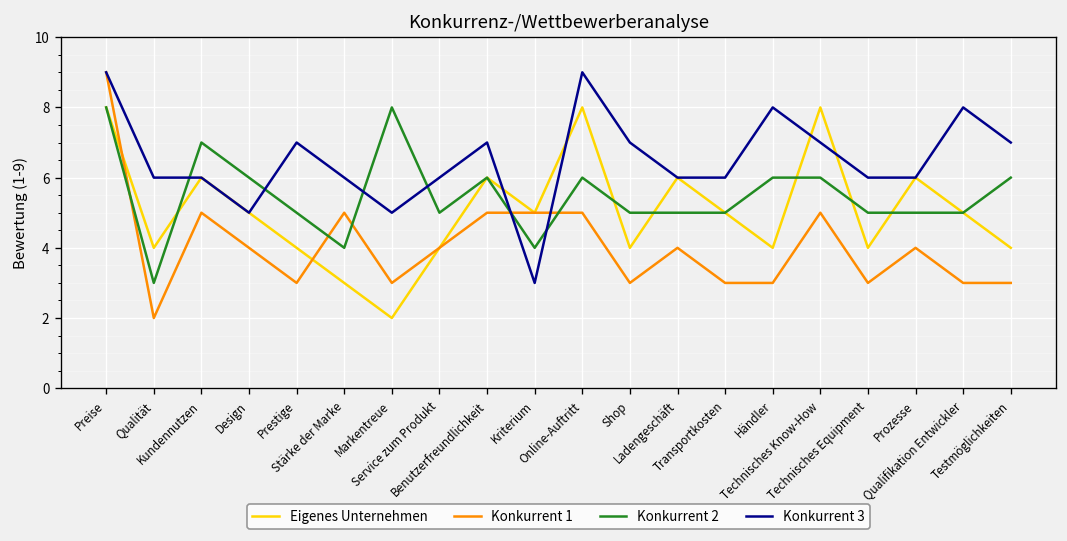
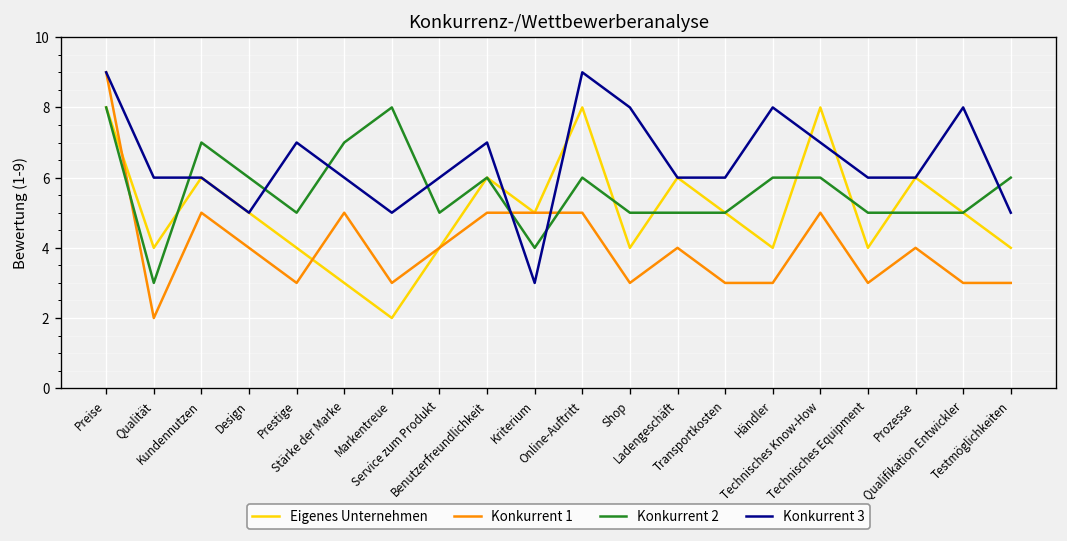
Konkurrent 2, Stärke der Marke: 4 -> 7
Konkurrent 3, Shop: 7 -> 8
Konkurrent 3, Testmöglichkeiten: 7 -> 5
